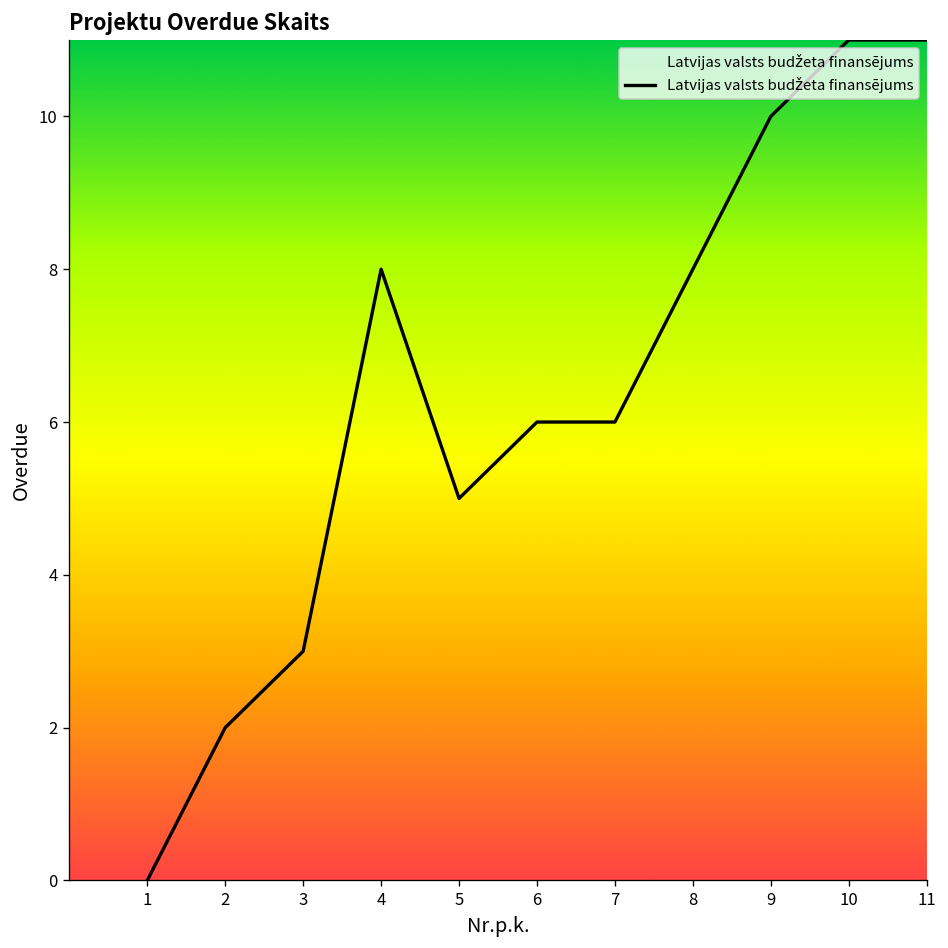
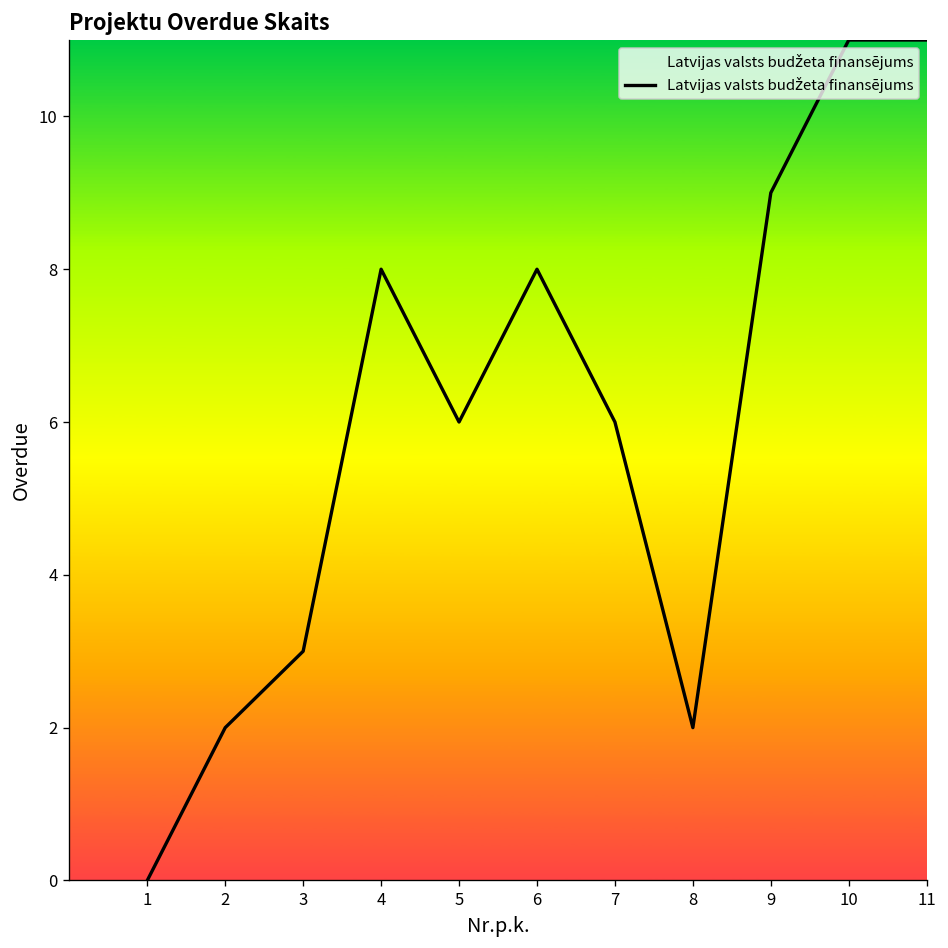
5: 5 -> 6
6: 6 -> 8
8: 8 -> 2
9: 10 -> 9
